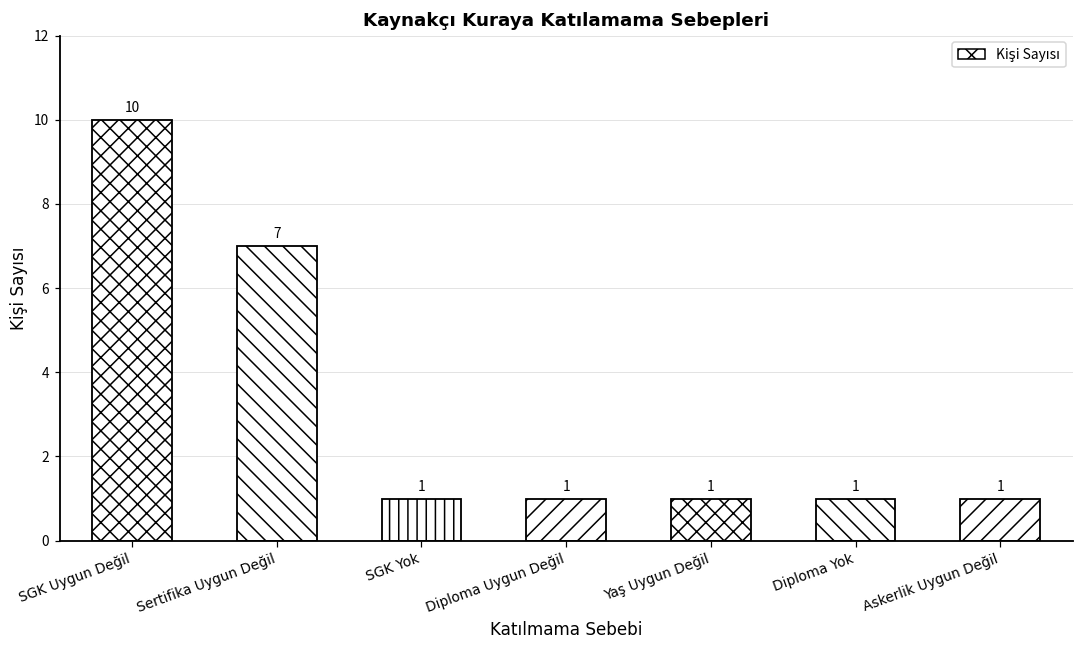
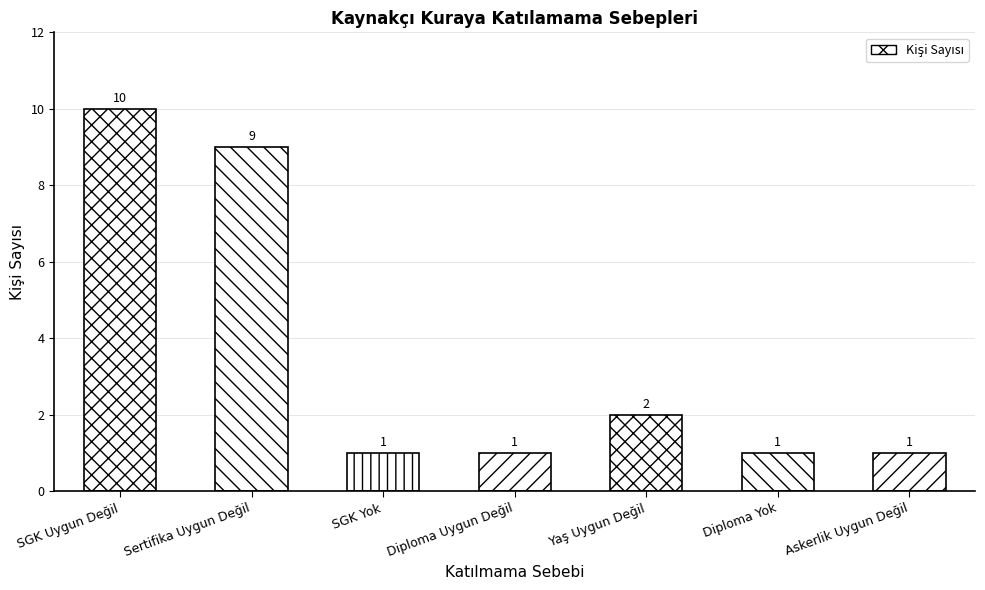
Sertifika Uygun Değil: 7 -> 9
Yaş Uygun Değil: 1 -> 2
